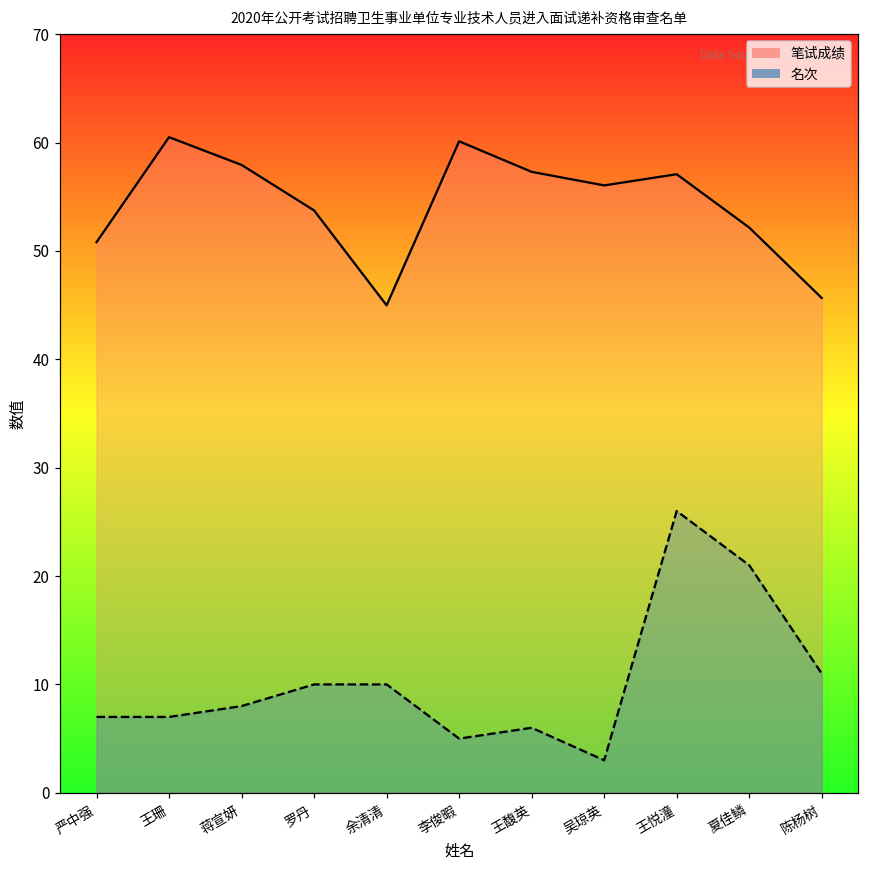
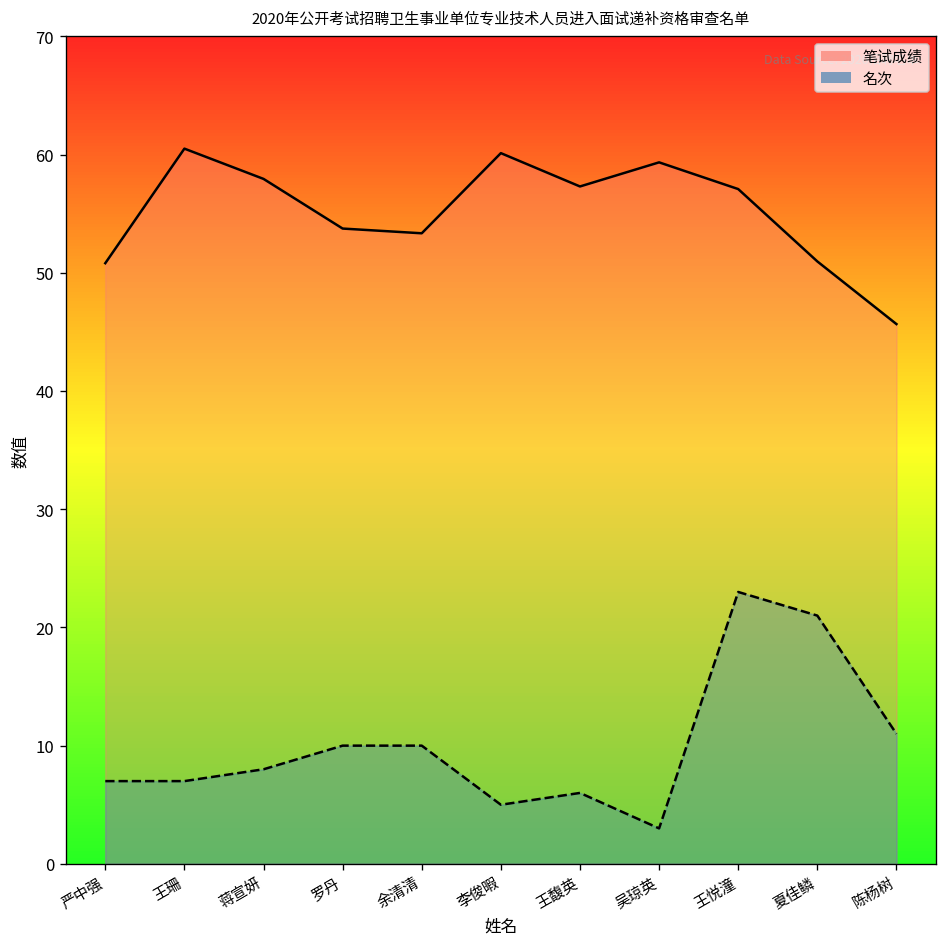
笔试成绩, 余清清: 45 -> 53
笔试成绩, 吴琼英: 56 -> 59
名次, 王悦潼: 26 -> 23
笔试成绩, 夏佳鳞: 52 -> 51
